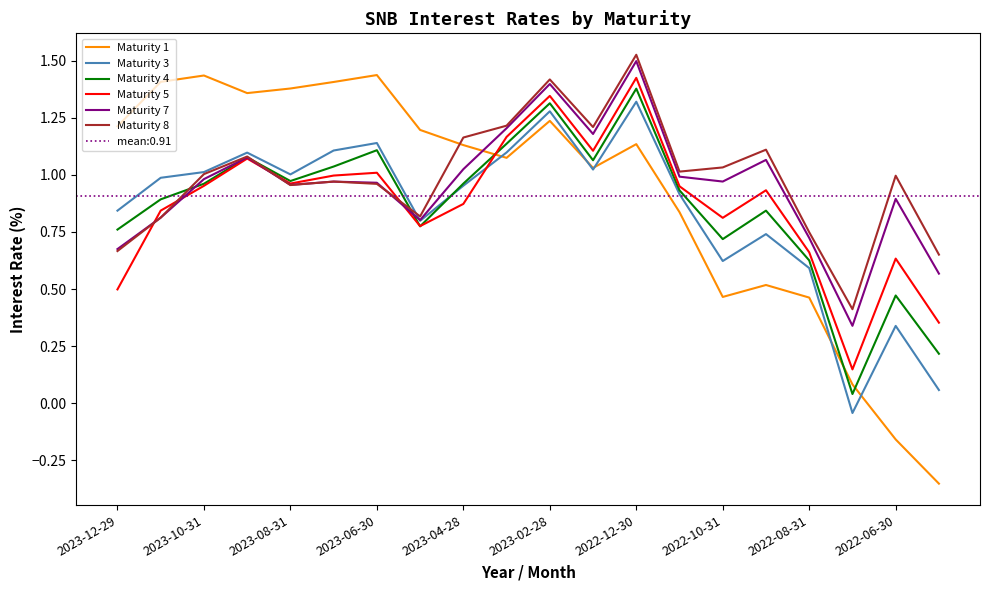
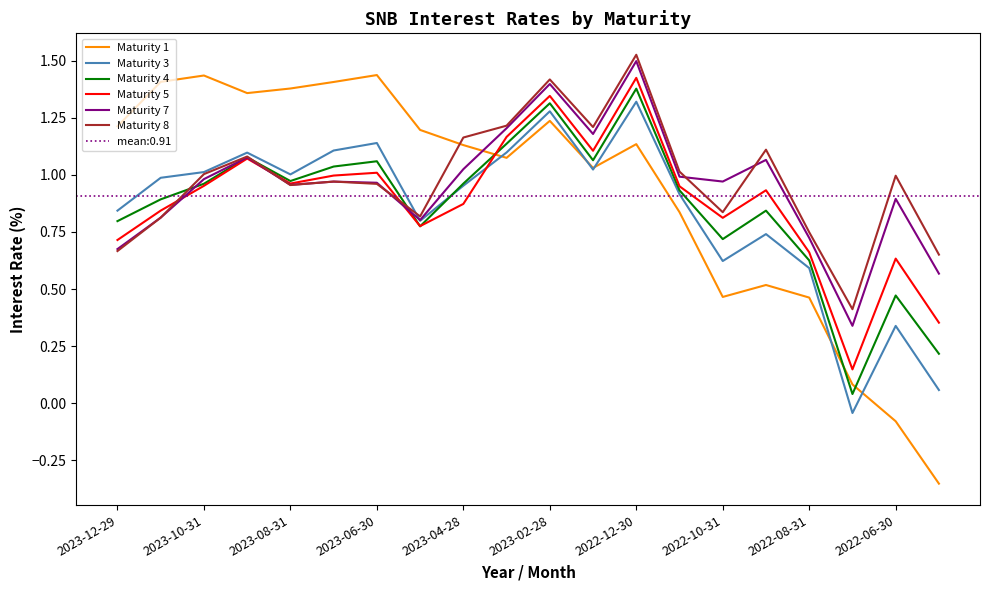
Maturity 4, 2023-12-29: 0.76 -> 0.80
Maturity 5, 2023-12-29: 0.50 -> 0.71
Maturity 4, 2023-06-30: 1.11 -> 1.06
Maturity 8, 2022-10-31: 1.03 -> 0.84
Maturity 1, 2022-06-30: -0.16 -> -0.08
